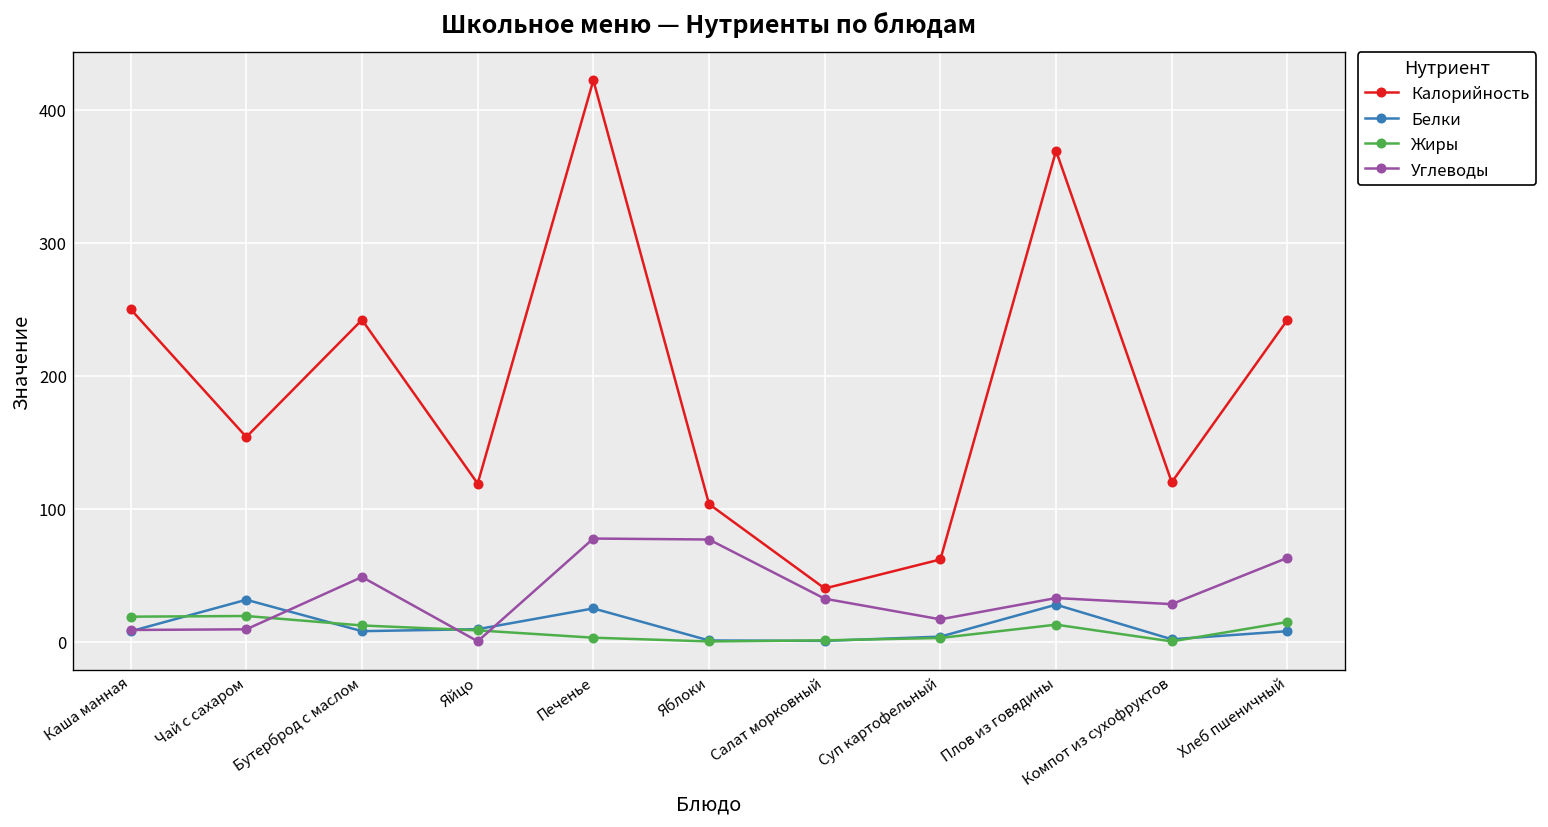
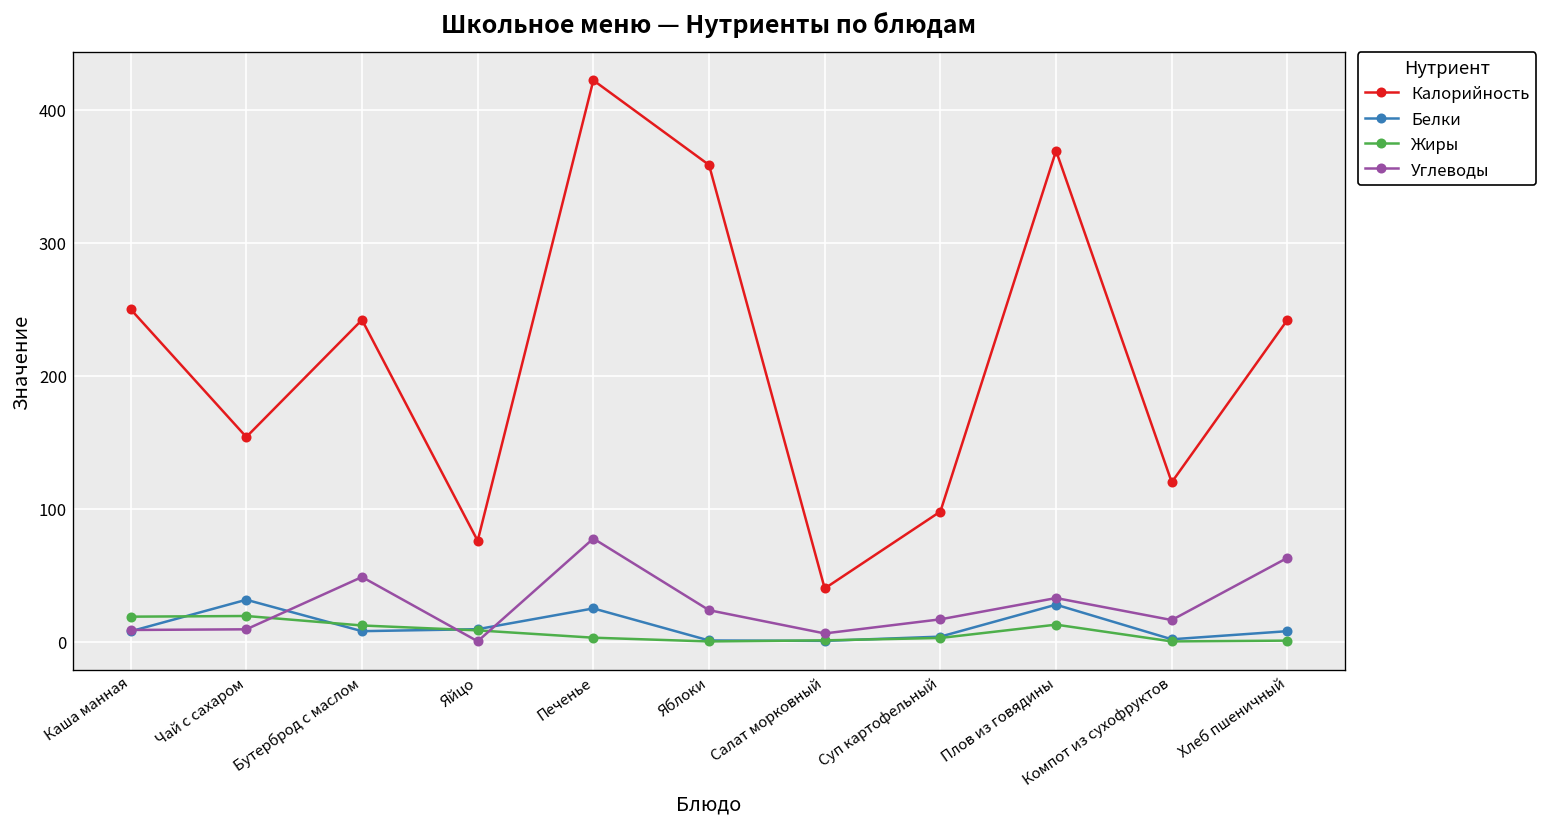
Калорийность, Яйцо: 119 -> 76
Калорийность, Яблоки: 104 -> 358
Углеводы, Яблоки: 77 -> 24
Углеводы, Салат морковный: 33 -> 6
Калорийность, Суп картофельный: 62 -> 98
Углеводы, Компот из сухофруктов: 28 -> 16
Жиры, Хлеб пшеничный: 15 -> 1
